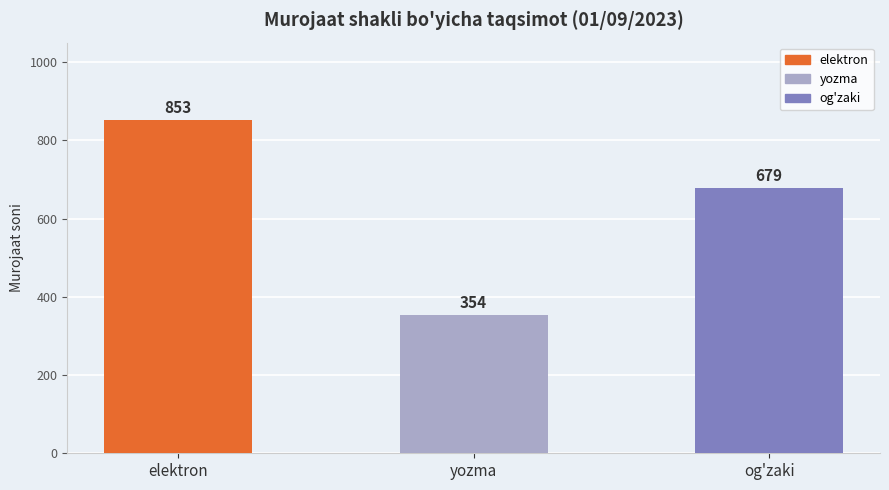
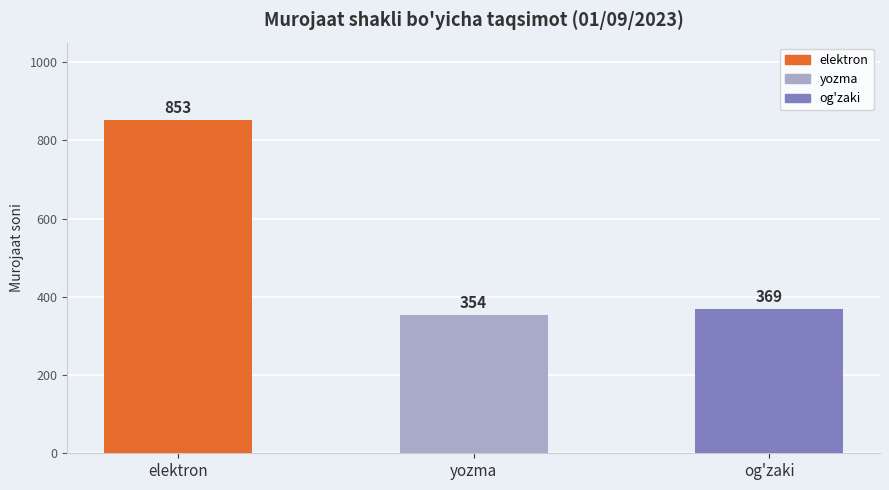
og'zaki: 679 -> 369
